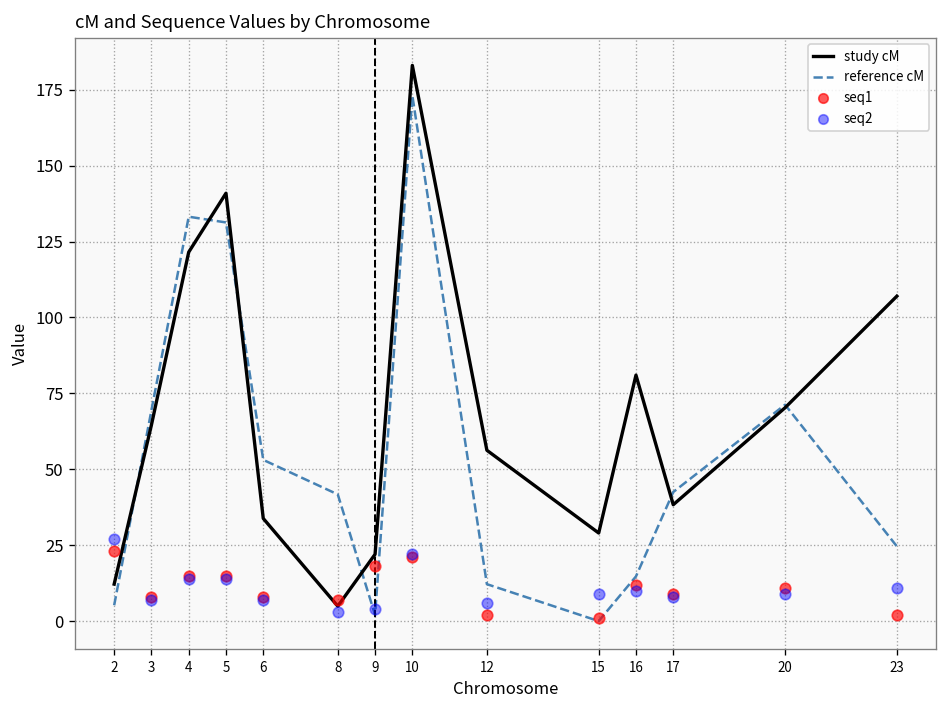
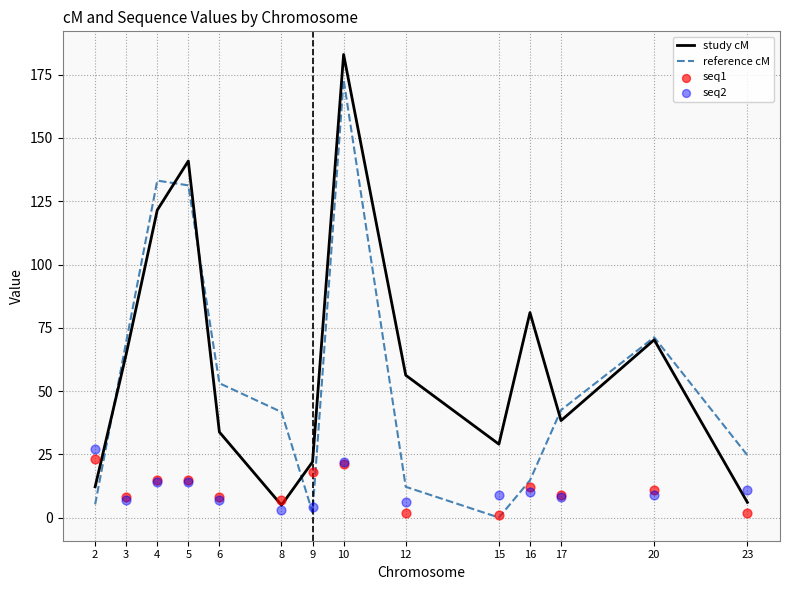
study cM, 23: 107 -> 6
